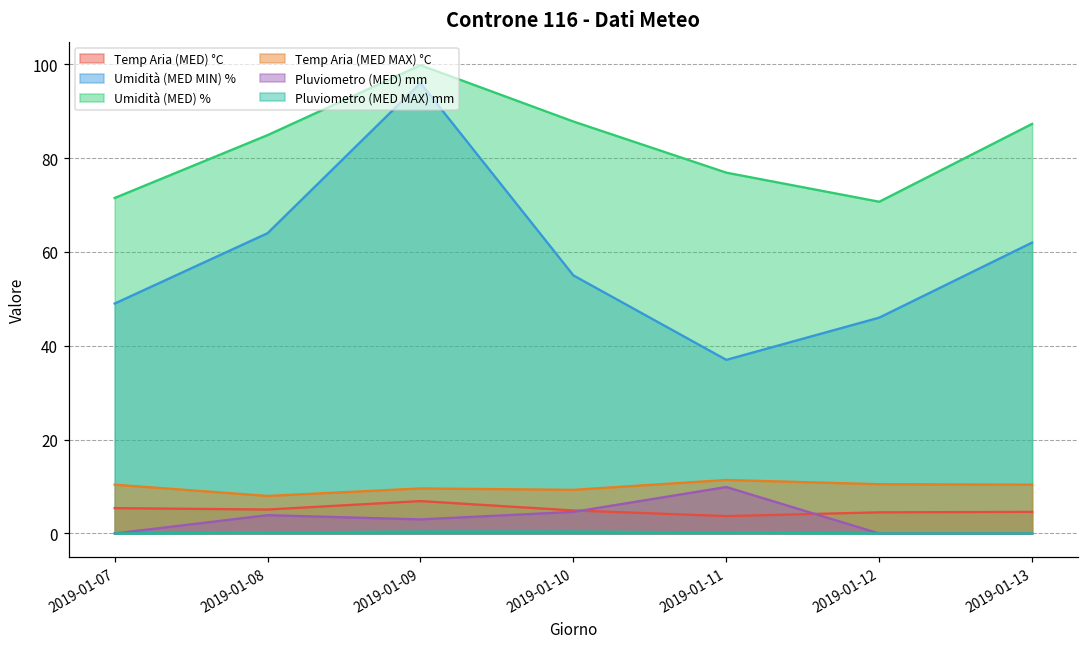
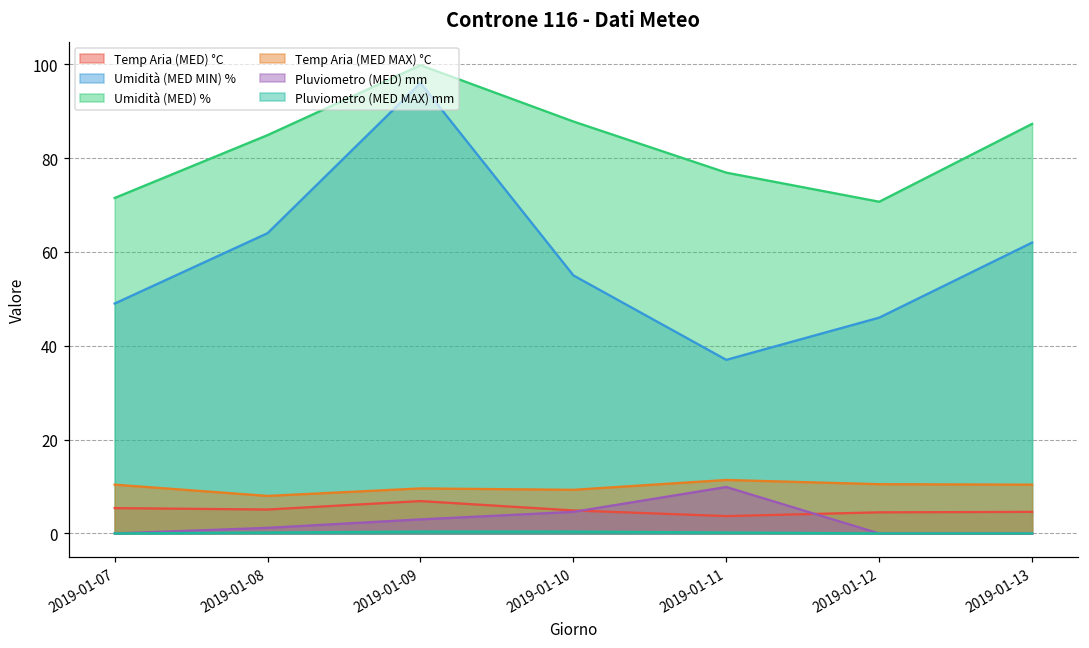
Pluviometro (MED) mm, 2019-01-08: 4 -> 1
